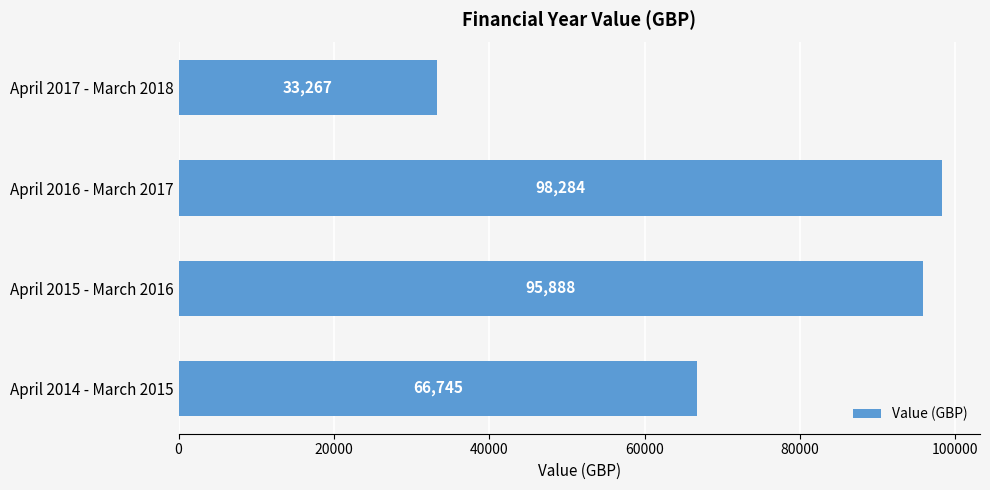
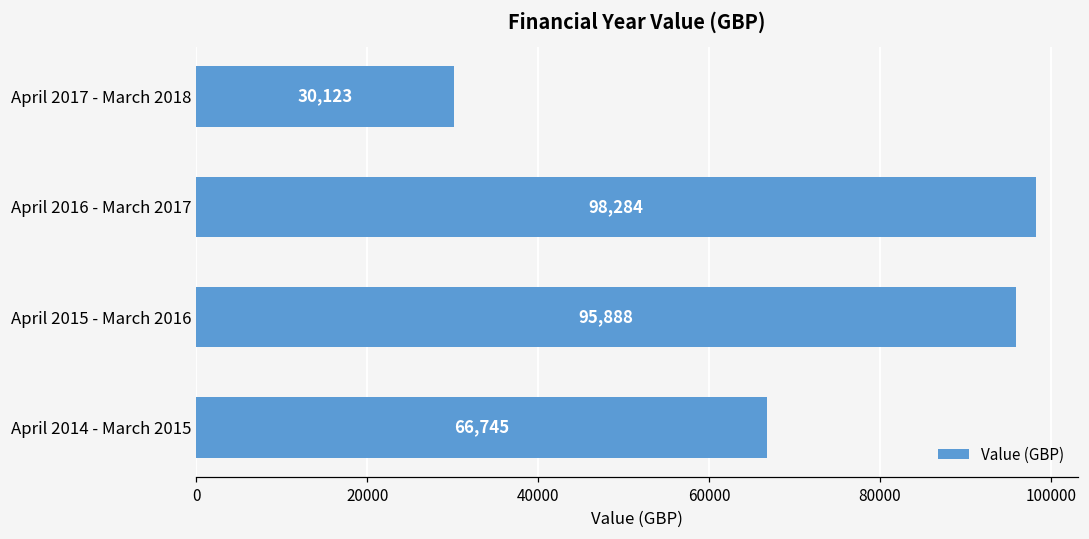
April 2017 - March 2018: 33,267 -> 30,123
